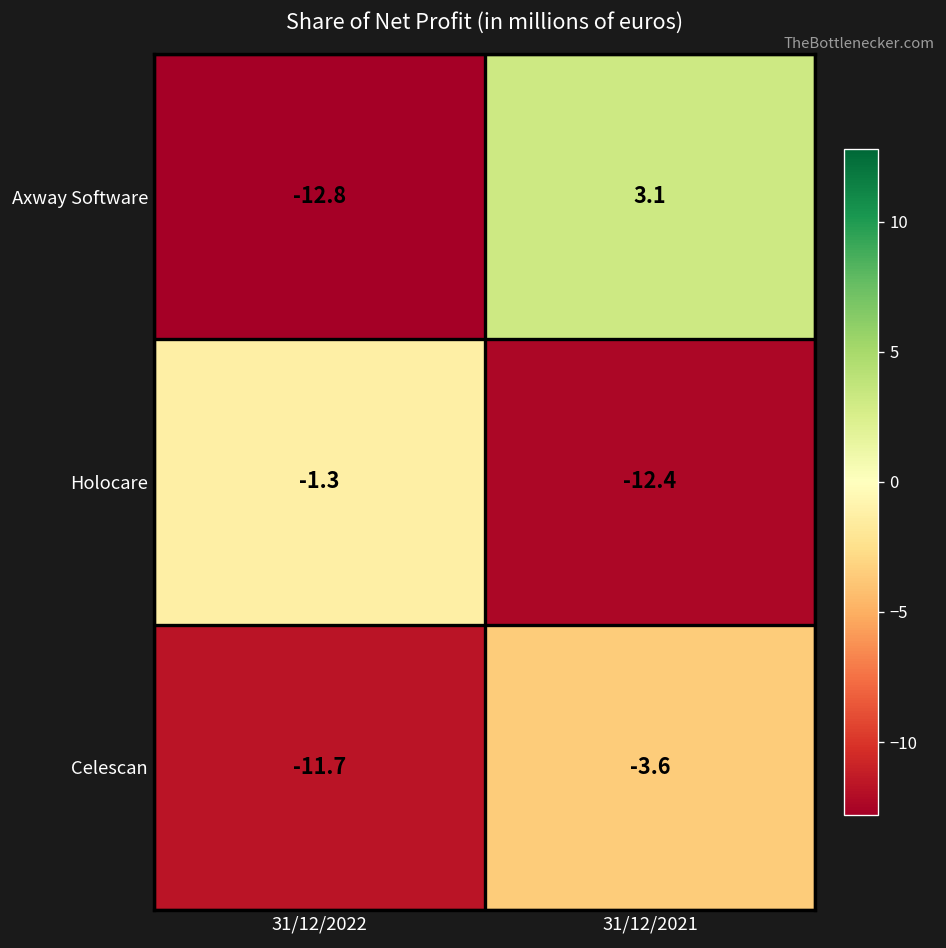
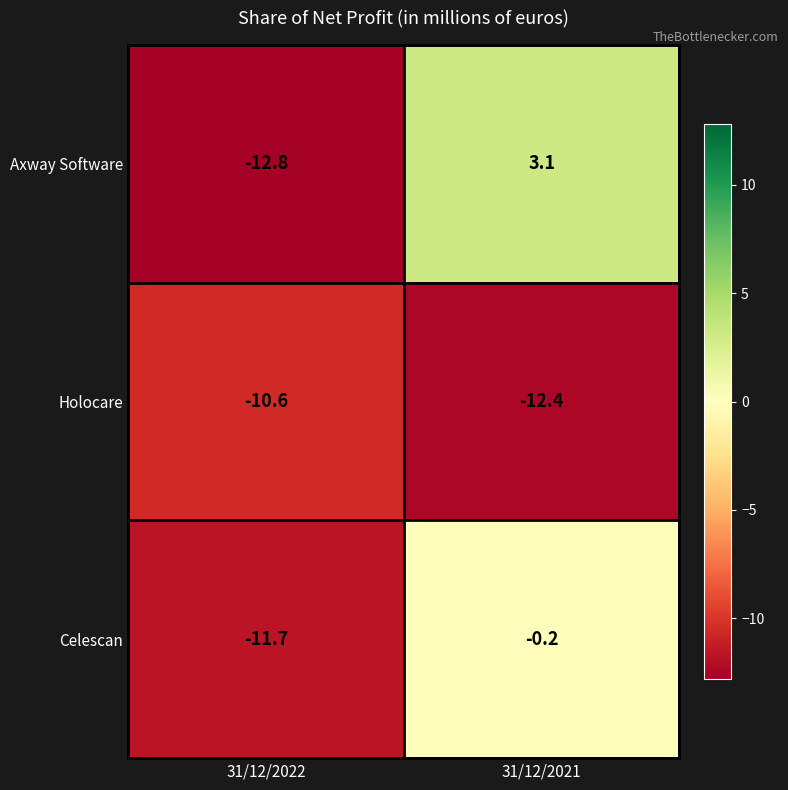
Holocare, 31/12/2022: -1.3 -> -10.6
Celescan, 31/12/2021: -3.6 -> -0.2
